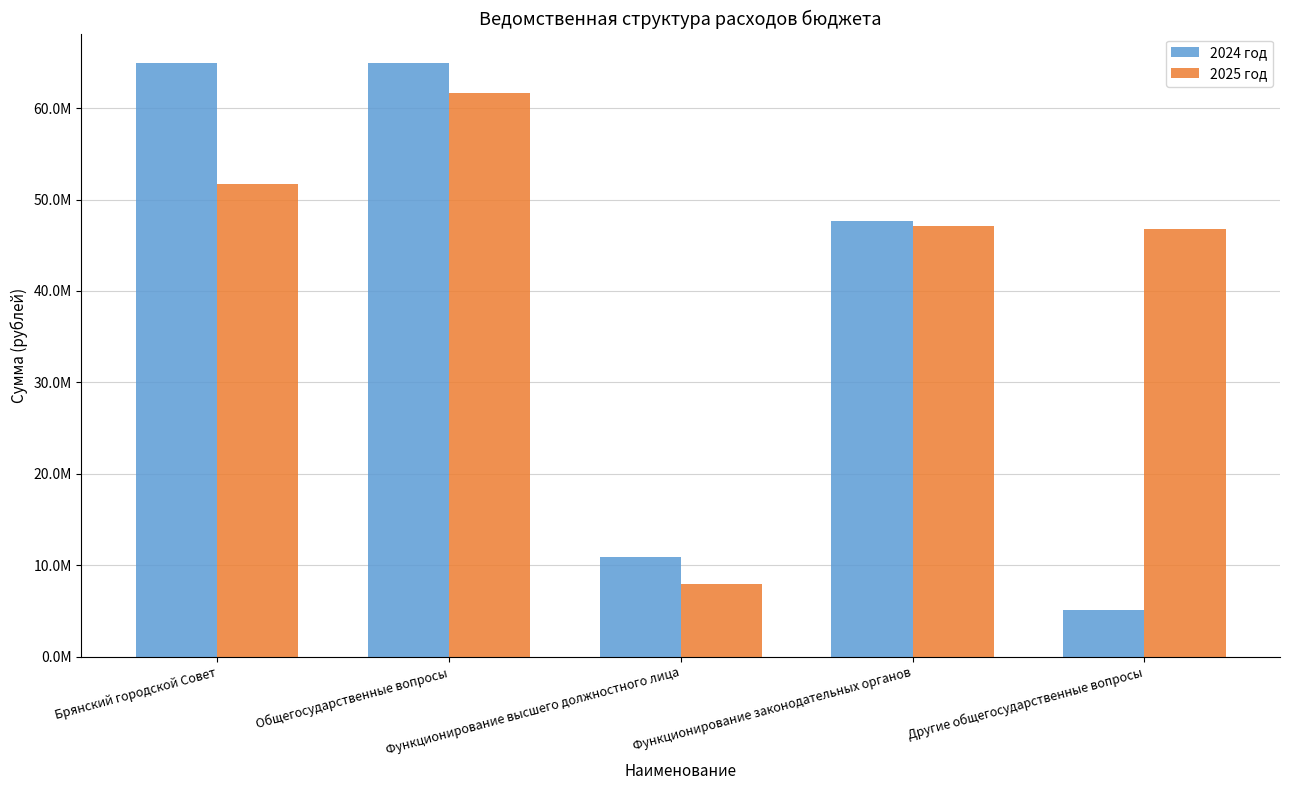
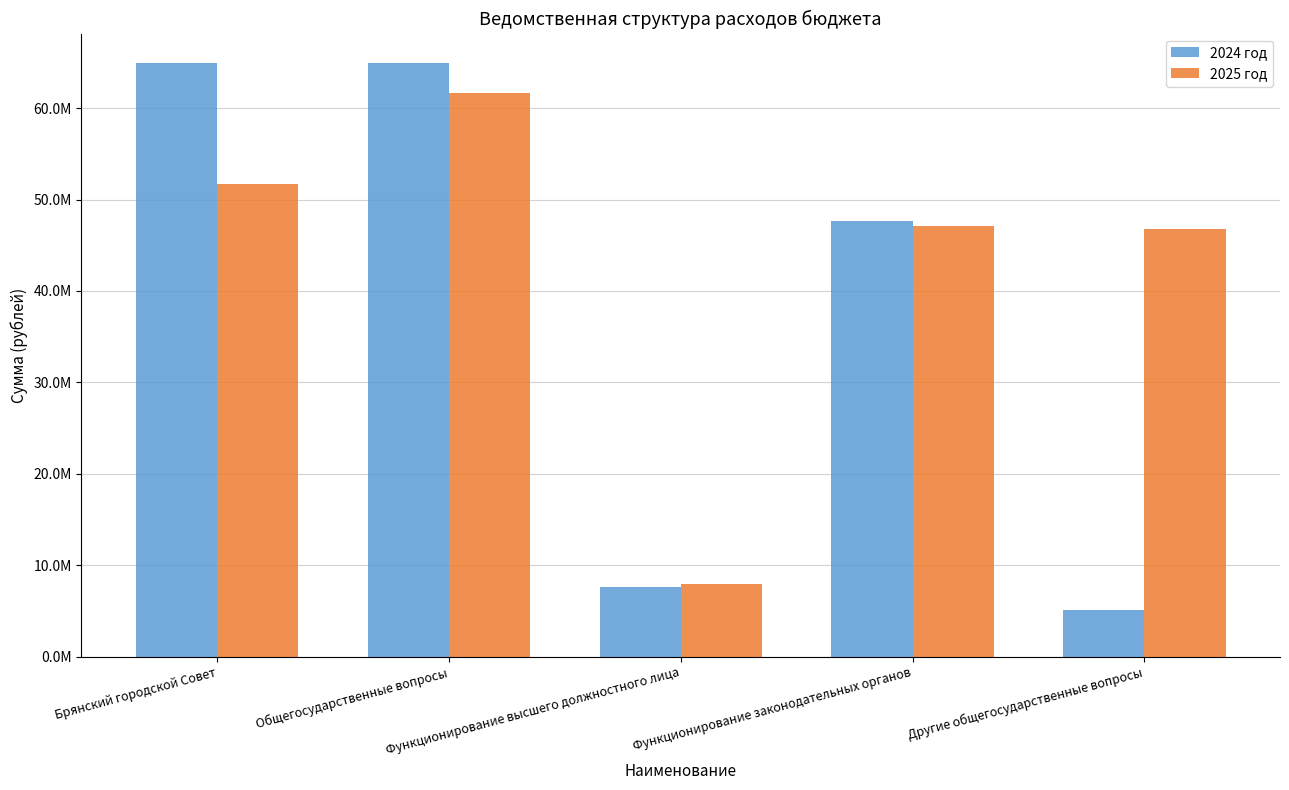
2024 год, Функционирование высшего должностного лица: 11000000 -> 8000000
